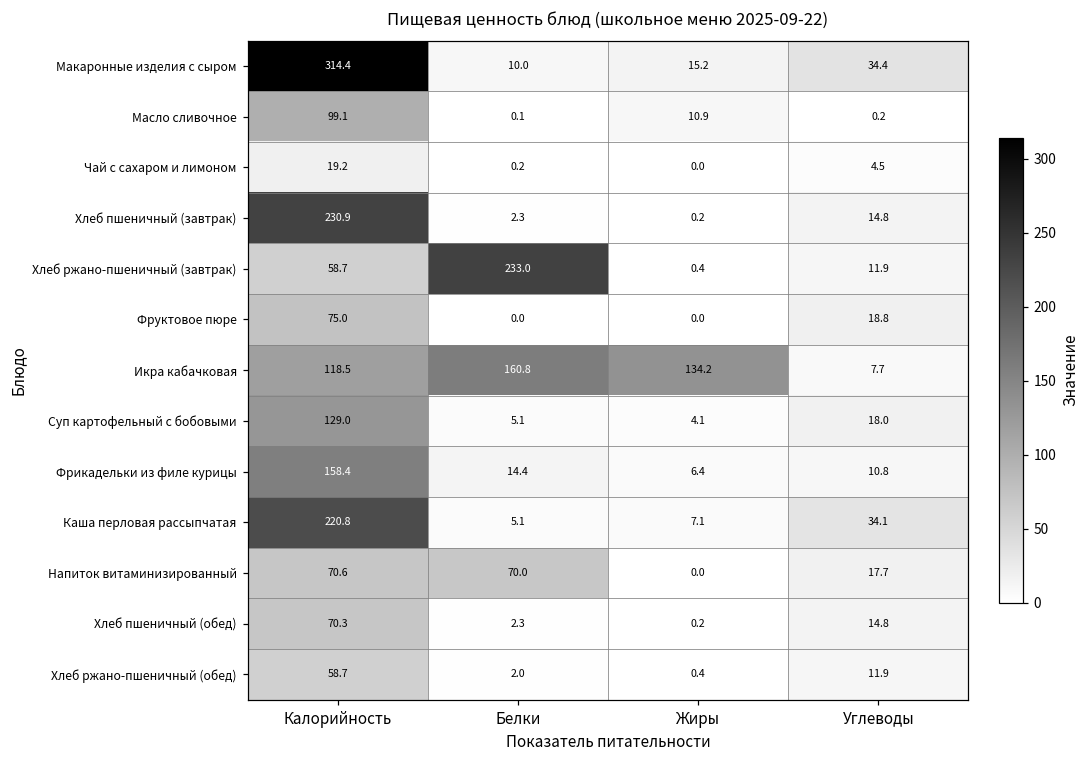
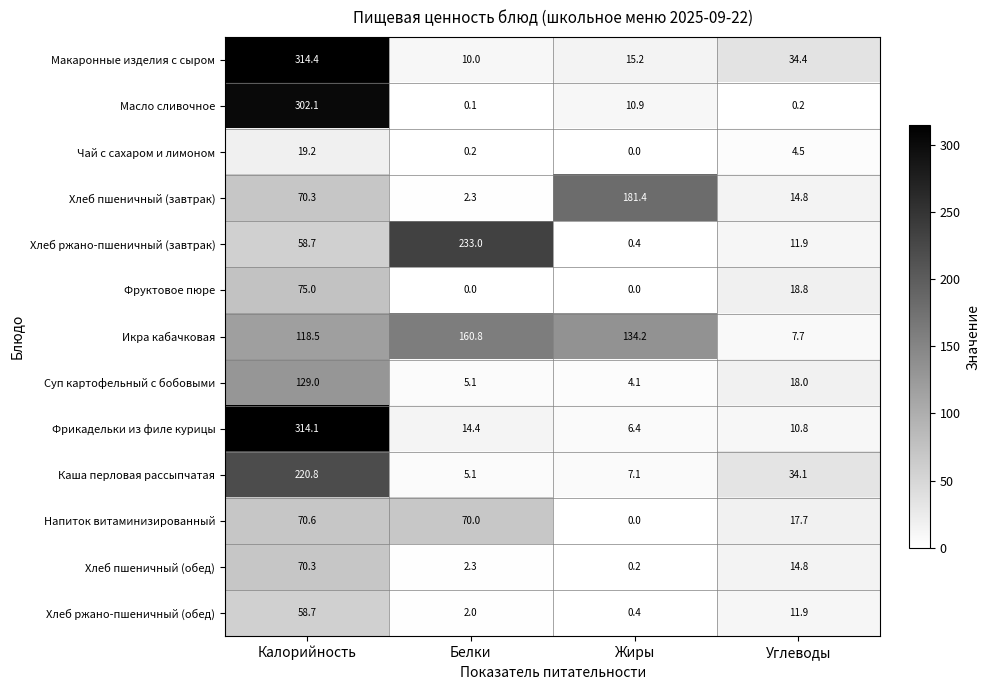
Масло сливочное, Калорийность: 99.1 -> 302.1
Хлеб пшеничный (завтрак), Калорийность: 230.9 -> 70.3
Хлеб пшеничный (завтрак), Жиры: 0.2 -> 181.4
Фрикадельки из филе курицы, Калорийность: 158.4 -> 314.1
